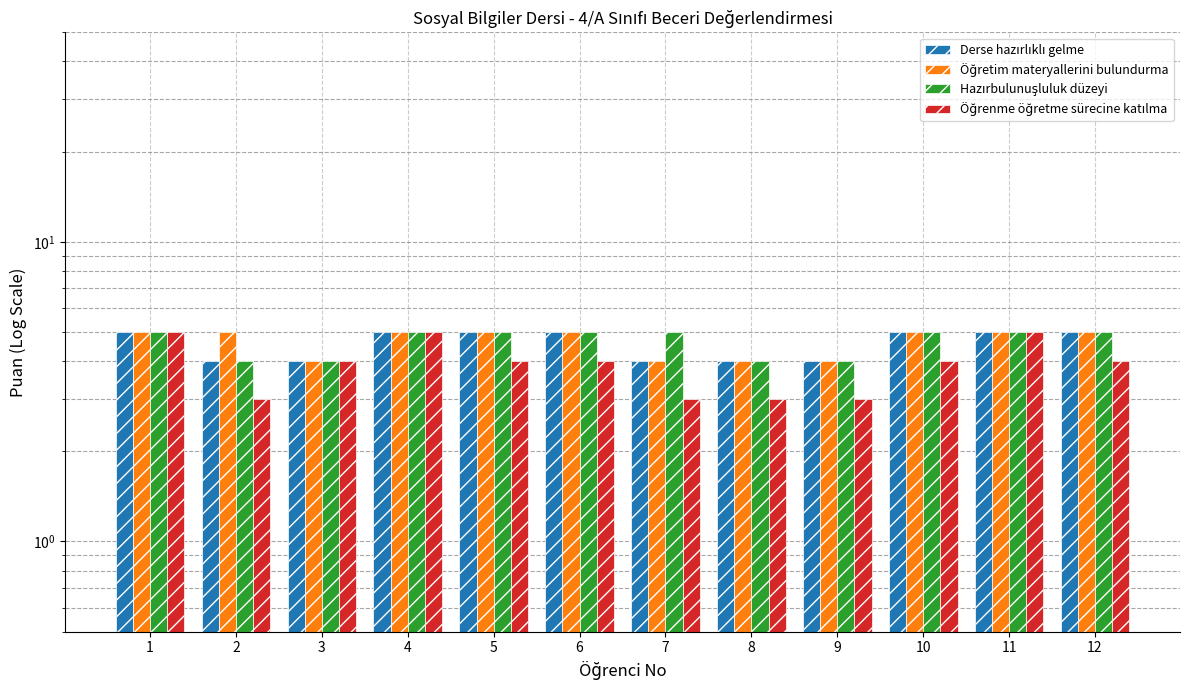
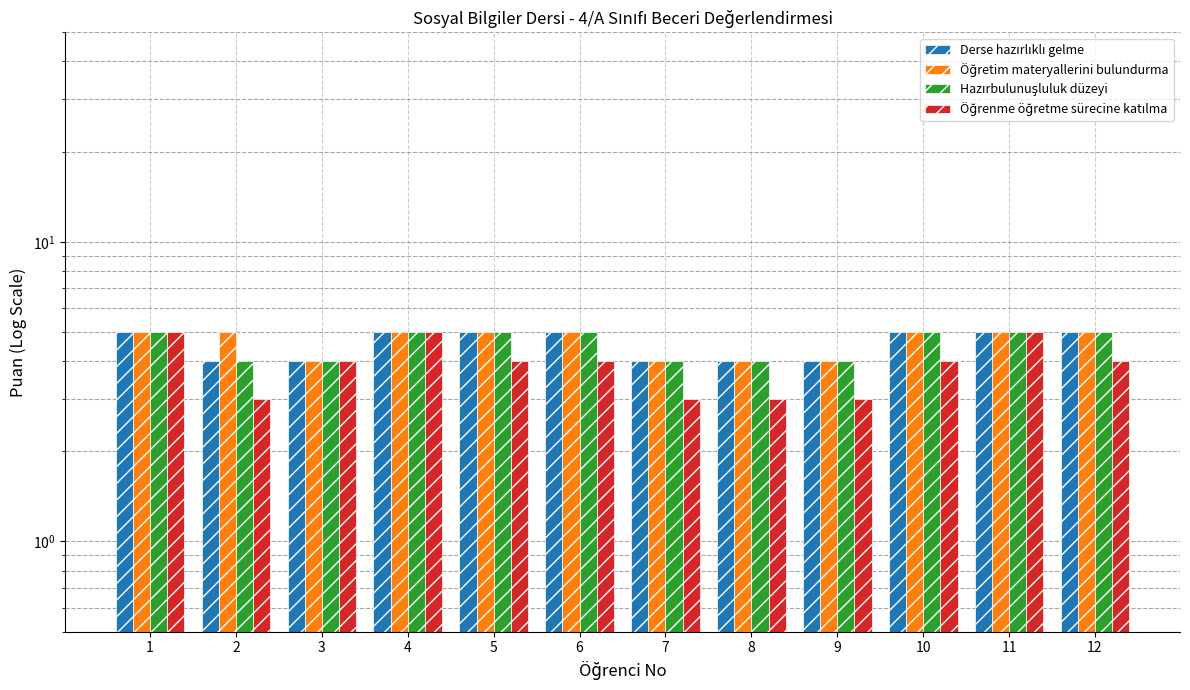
Hazırbulunuşluluk düzeyi, 7: 5 -> 4
